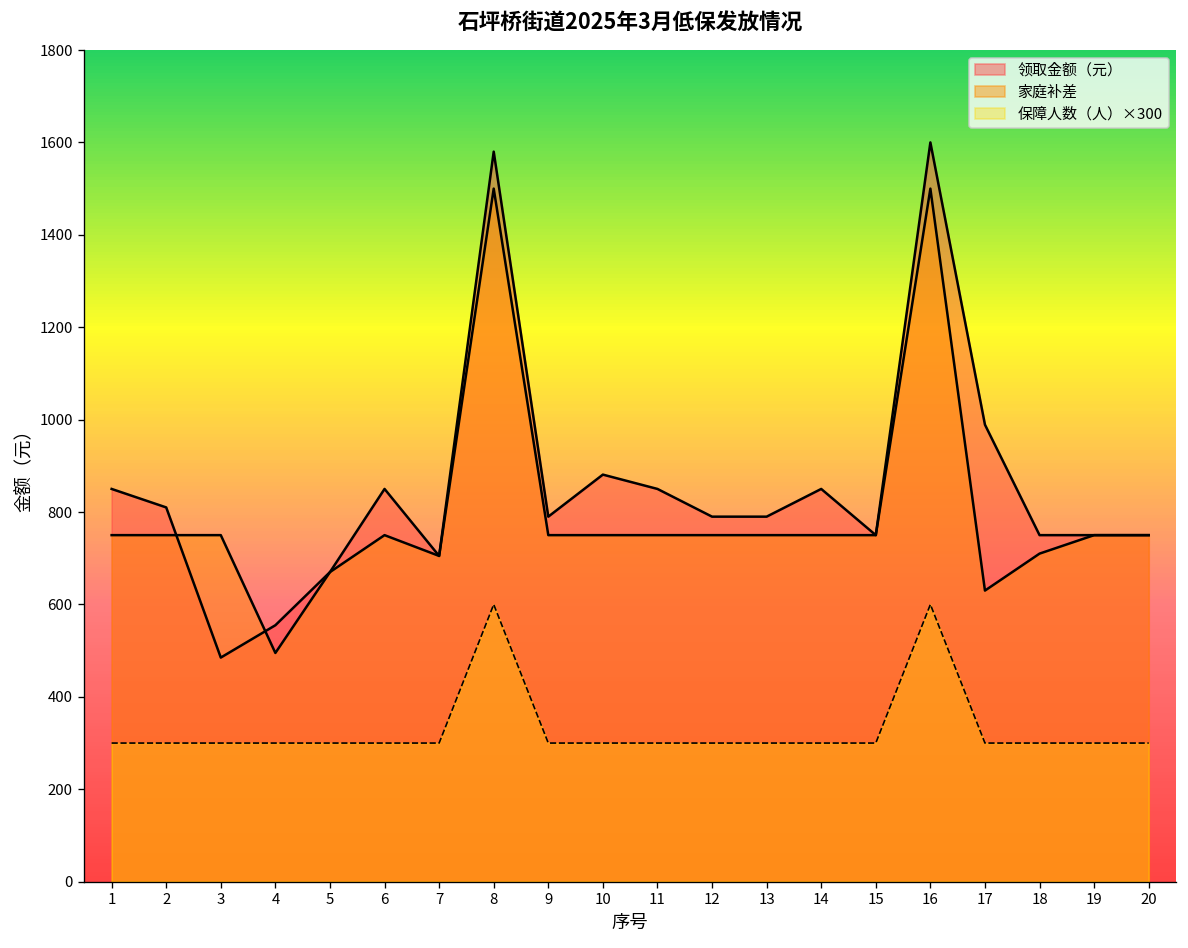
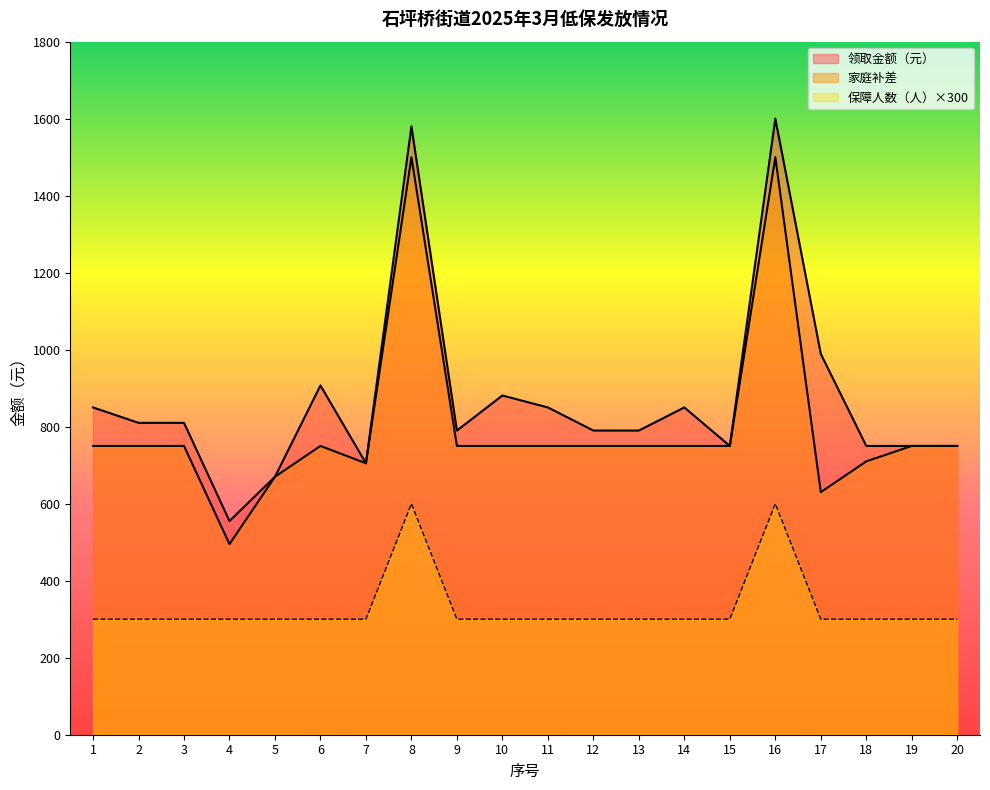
领取金额（元）, 3: 490 -> 810
领取金额（元）, 6: 850 -> 910
